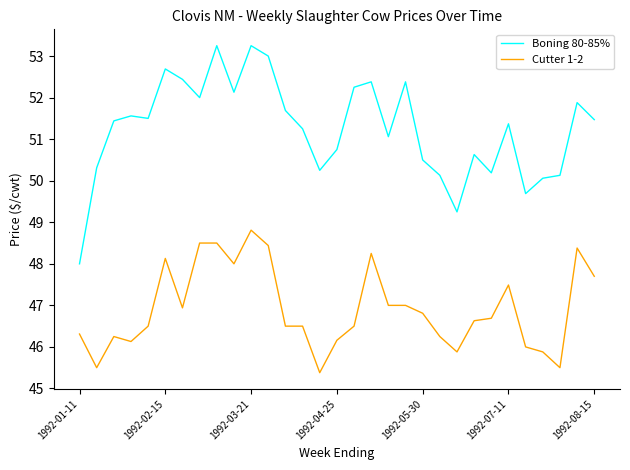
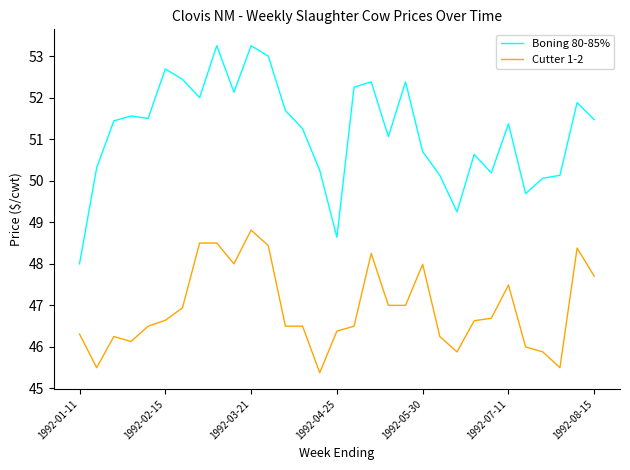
Cutter 1-2, 1992-02-15: 48.1 -> 46.6
Boning 80-85%, 1992-04-25: 50.8 -> 48.6
Cutter 1-2, 1992-04-25: 46.2 -> 46.4
Boning 80-85%, 1992-05-30: 50.5 -> 50.7
Cutter 1-2, 1992-05-30: 46.8 -> 48.0
